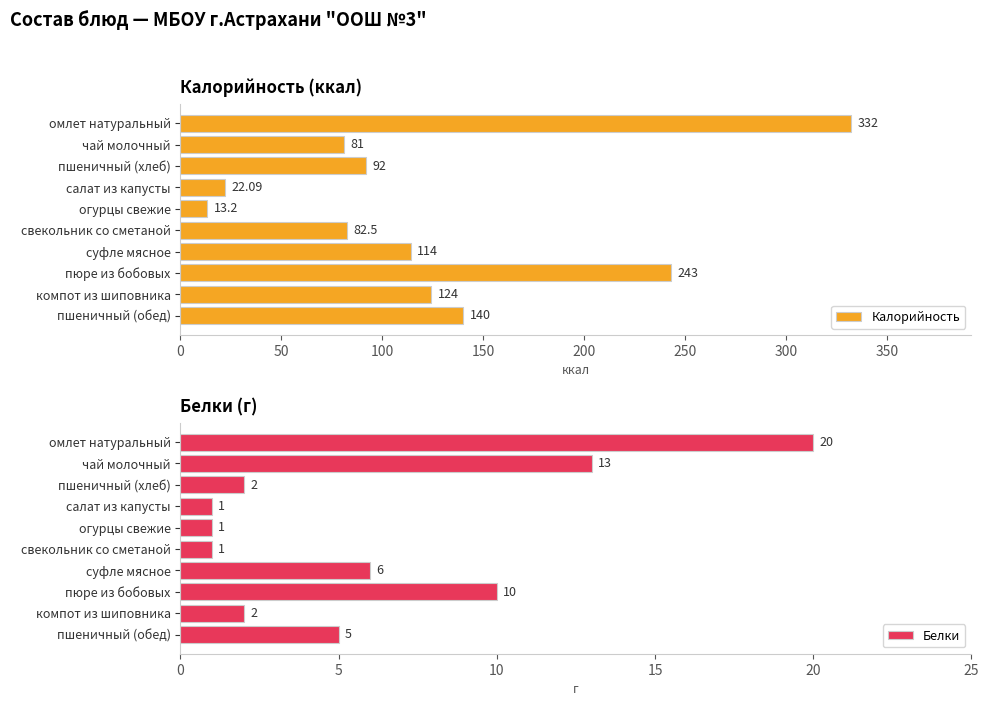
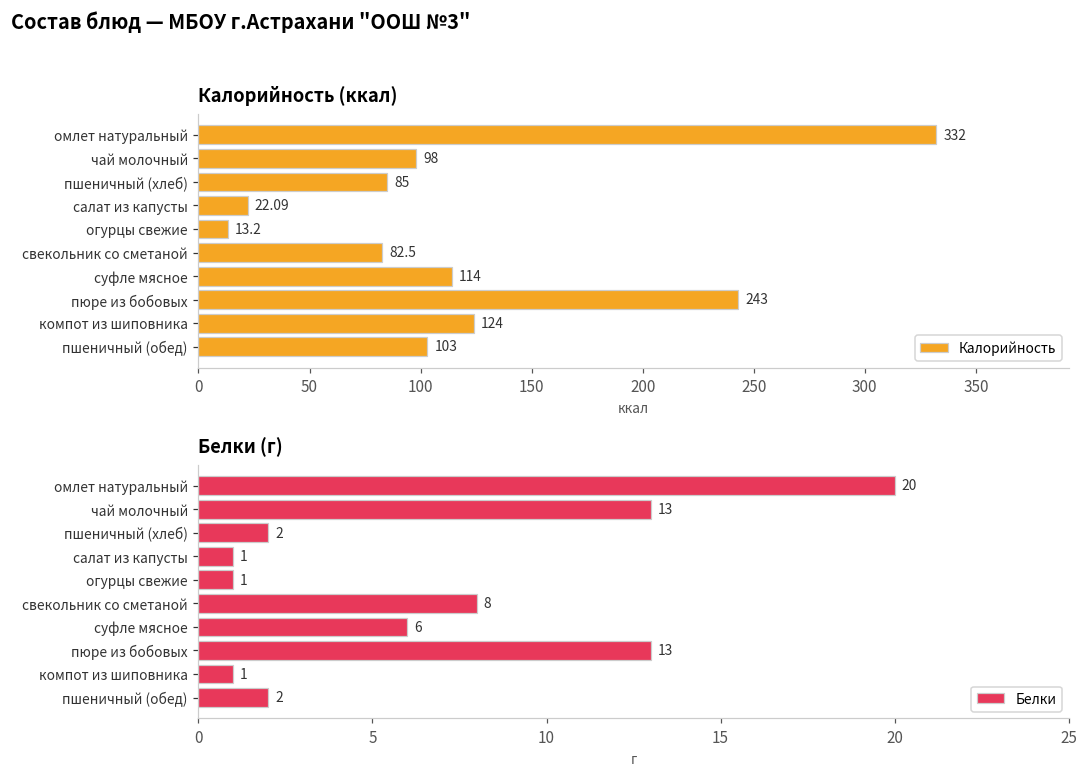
Калорийность (ккал), чай молочный: 81 -> 98
Калорийность (ккал), пшеничный (хлеб): 92 -> 85
Калорийность (ккал), пшеничный (обед): 140 -> 103
Белки (г), свекольник со сметаной: 1 -> 8
Белки (г), пюре из бобовых: 10 -> 13
Белки (г), компот из шиповника: 2 -> 1
Белки (г), пшеничный (обед): 5 -> 2
